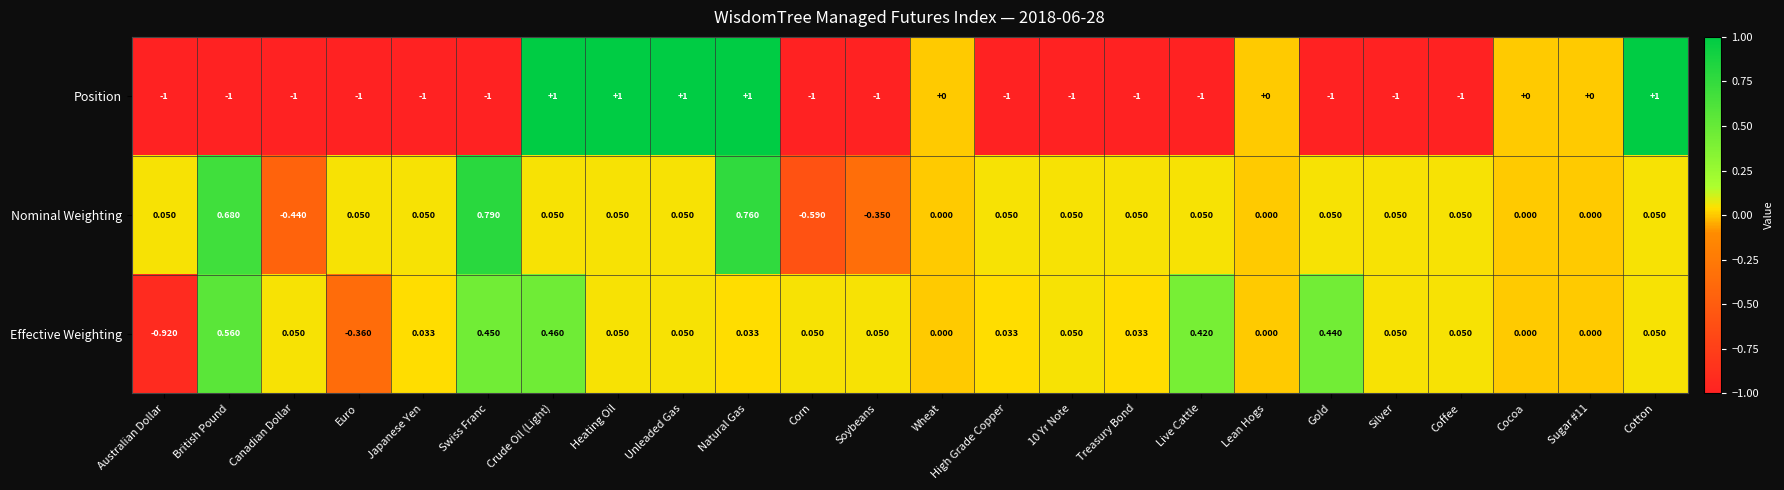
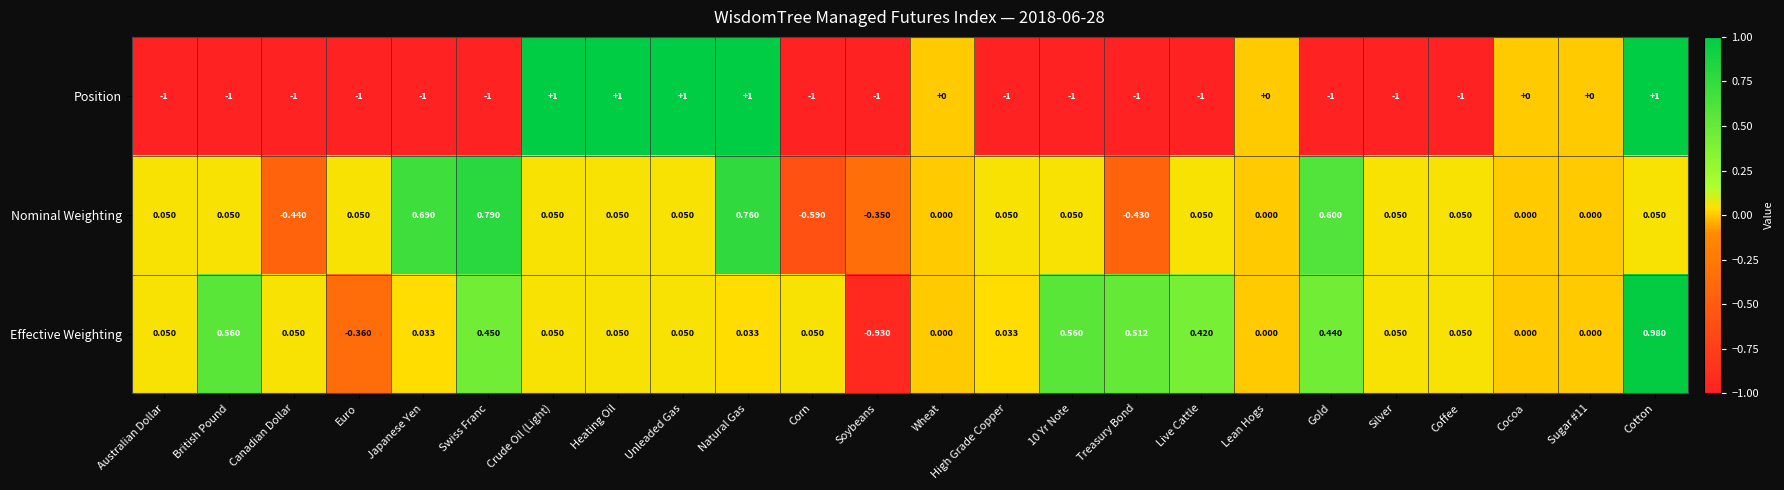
Nominal Weighting, British Pound: 0.680 -> 0.050
Nominal Weighting, Japanese Yen: 0.050 -> 0.690
Nominal Weighting, Treasury Bond: 0.050 -> -0.430
Nominal Weighting, Gold: 0.050 -> 0.600
Effective Weighting, Australian Dollar: -0.920 -> 0.050
Effective Weighting, Crude Oil (Light): 0.460 -> 0.050
Effective Weighting, Soybeans: 0.050 -> -0.930
Effective Weighting, 10 Yr Note: 0.050 -> 0.560
Effective Weighting, Treasury Bond: 0.033 -> 0.512
Effective Weighting, Cotton: 0.050 -> 0.980
